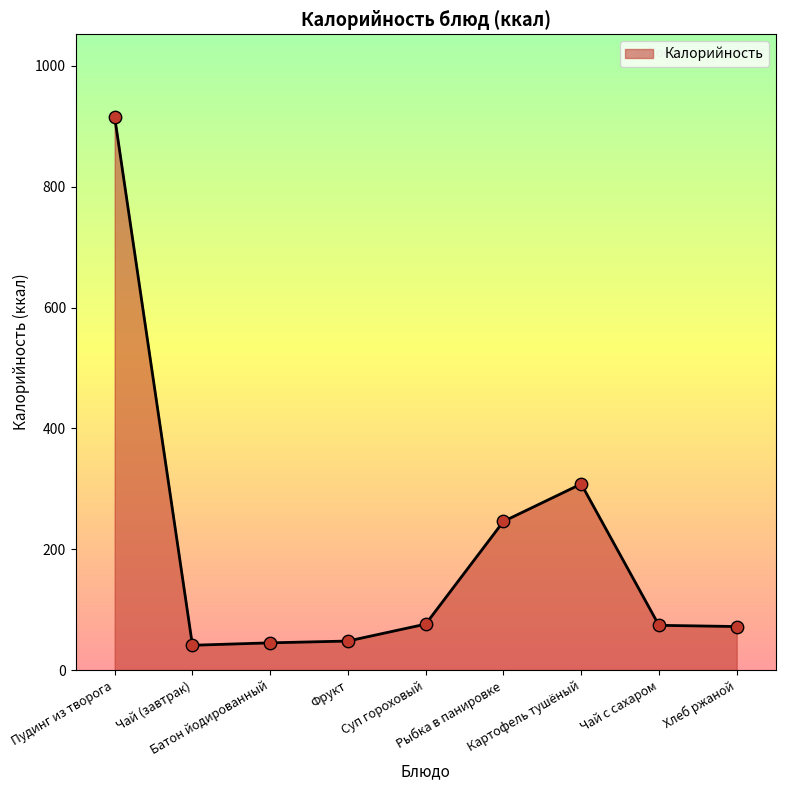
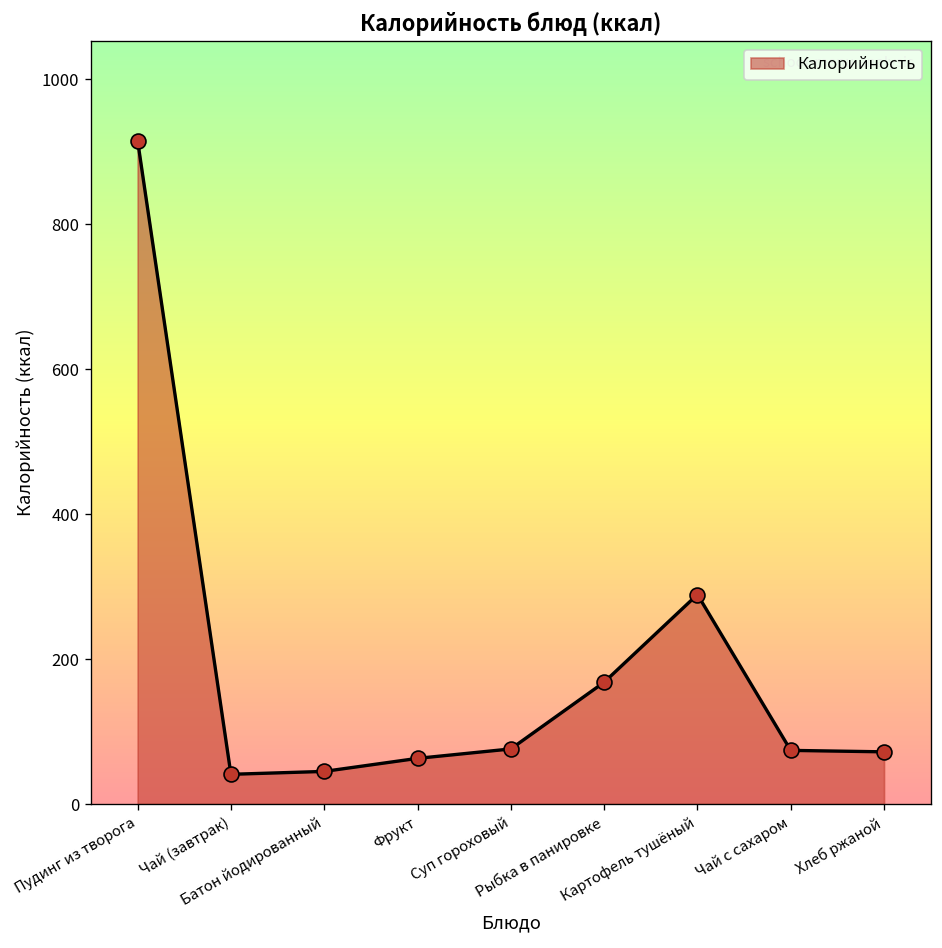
Фрукт: 50 -> 60
Рыбка в панировке: 250 -> 170
Картофель тушёный: 310 -> 290
